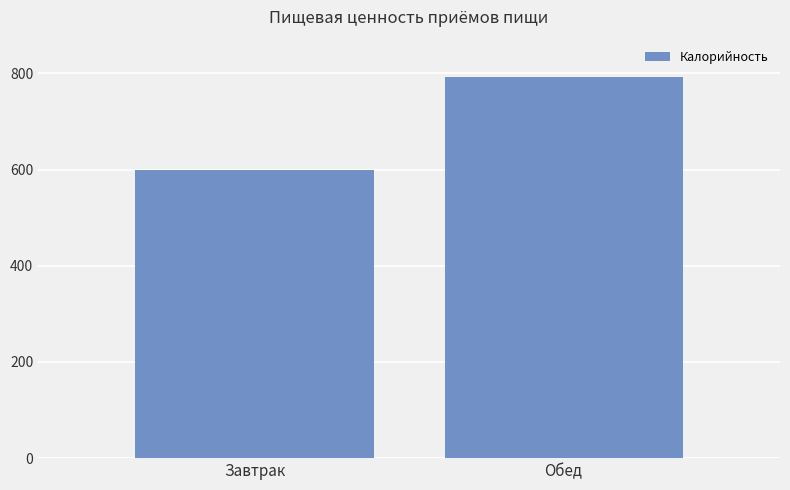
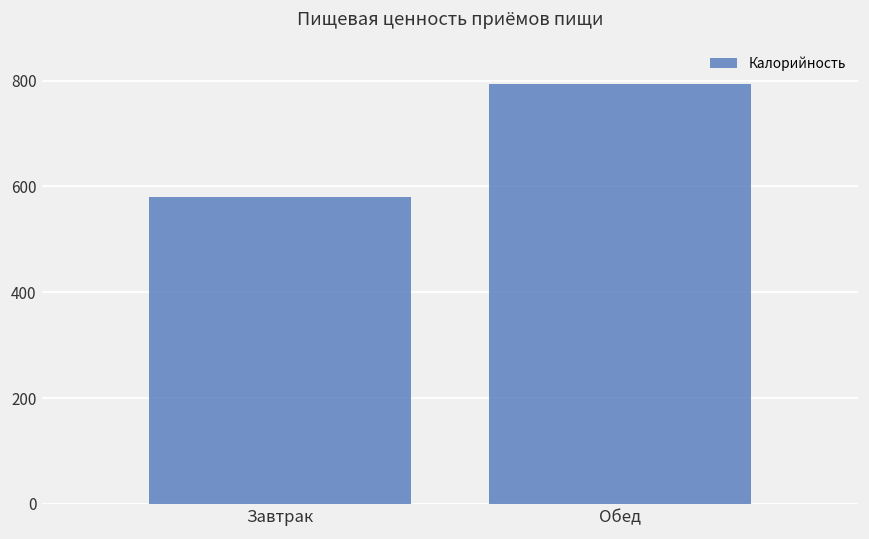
Завтрак: 600 -> 580
